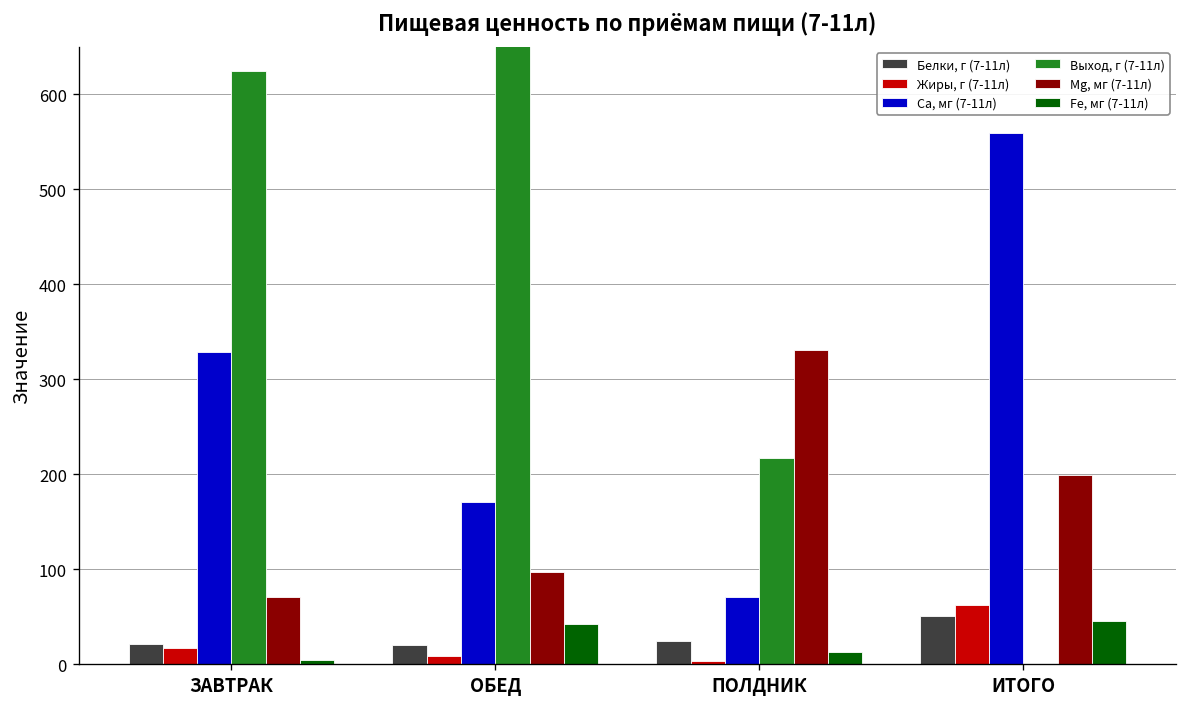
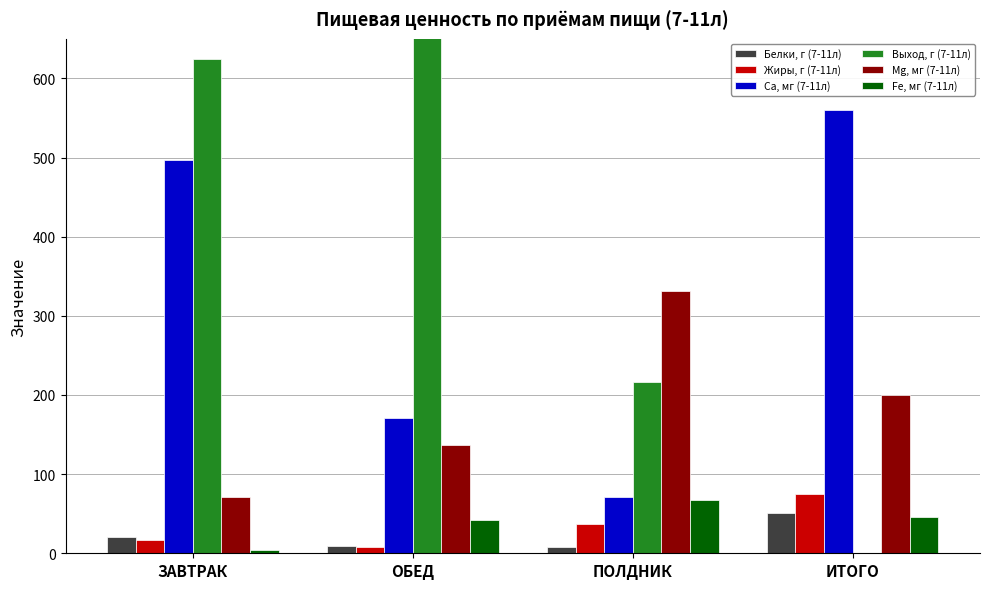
Ca, мг (7-11л), ЗАВТРАК: 330 -> 500
Белки, г (7-11л), ОБЕД: 20 -> 10
Mg, мг (7-11л), ОБЕД: 100 -> 140
Белки, г (7-11л), ПОЛДНИК: 20 -> 10
Жиры, г (7-11л), ПОЛДНИК: 0 -> 40
Fe, мг (7-11л), ПОЛДНИК: 10 -> 70
Жиры, г (7-11л), ИТОГО: 60 -> 70
